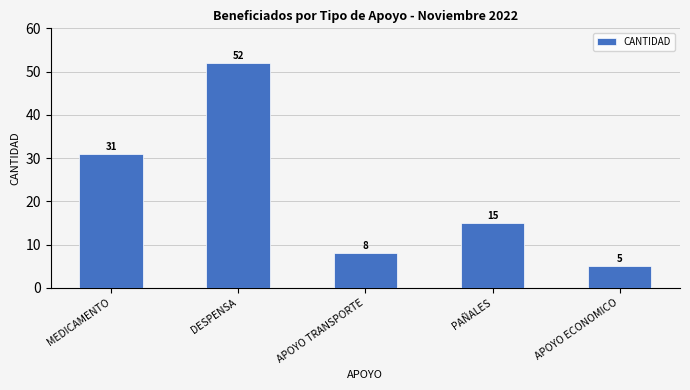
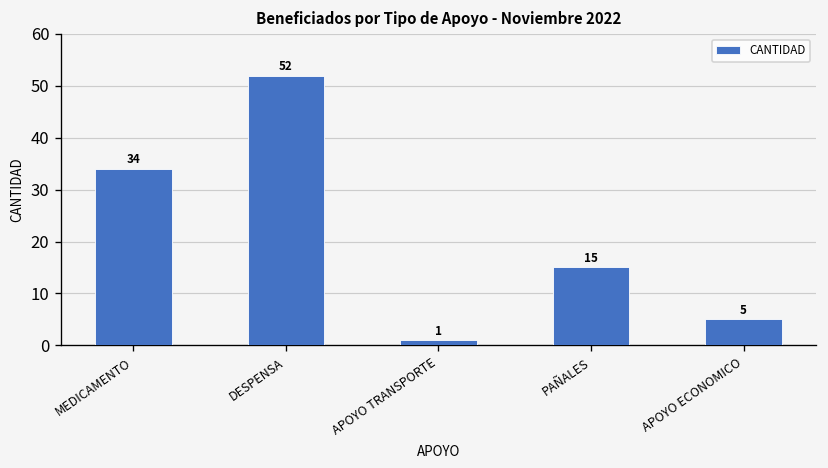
MEDICAMENTO: 31 -> 34
APOYO TRANSPORTE: 8 -> 1
